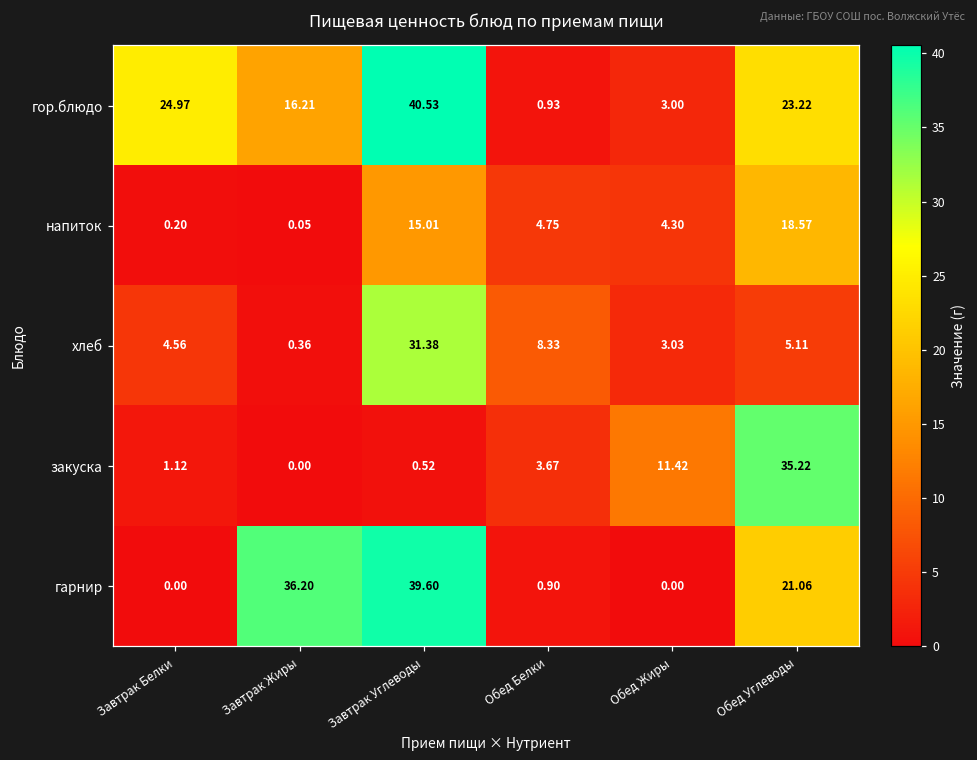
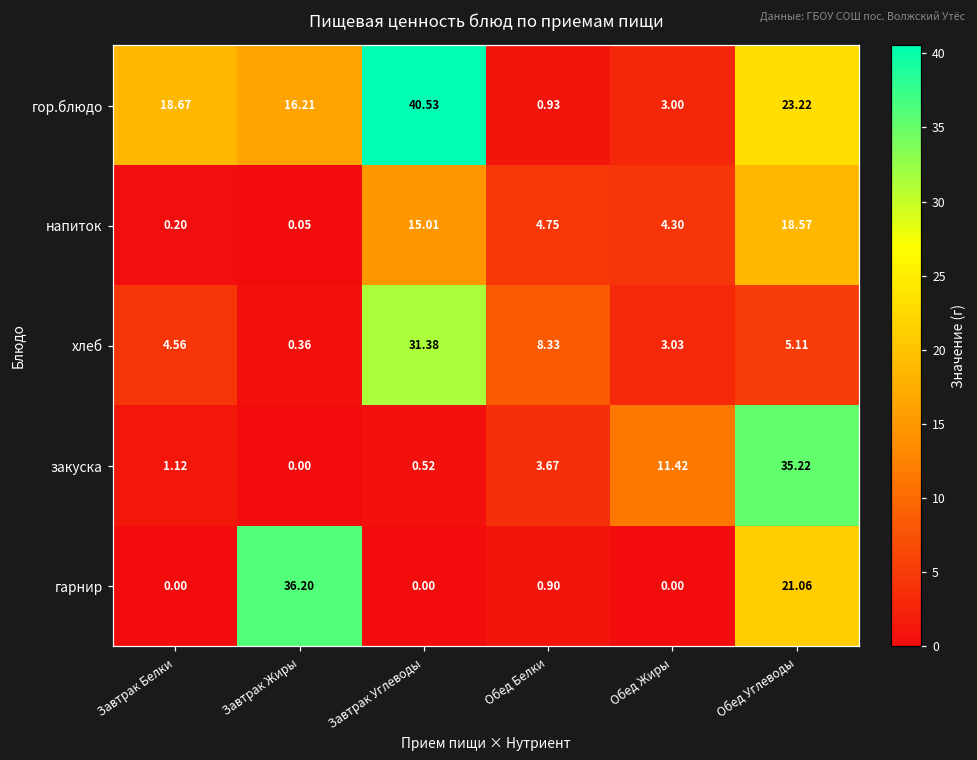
гор.блюдо, Завтрак Белки: 24.97 -> 18.67
гарнир, Завтрак Углеводы: 39.60 -> 0.00
